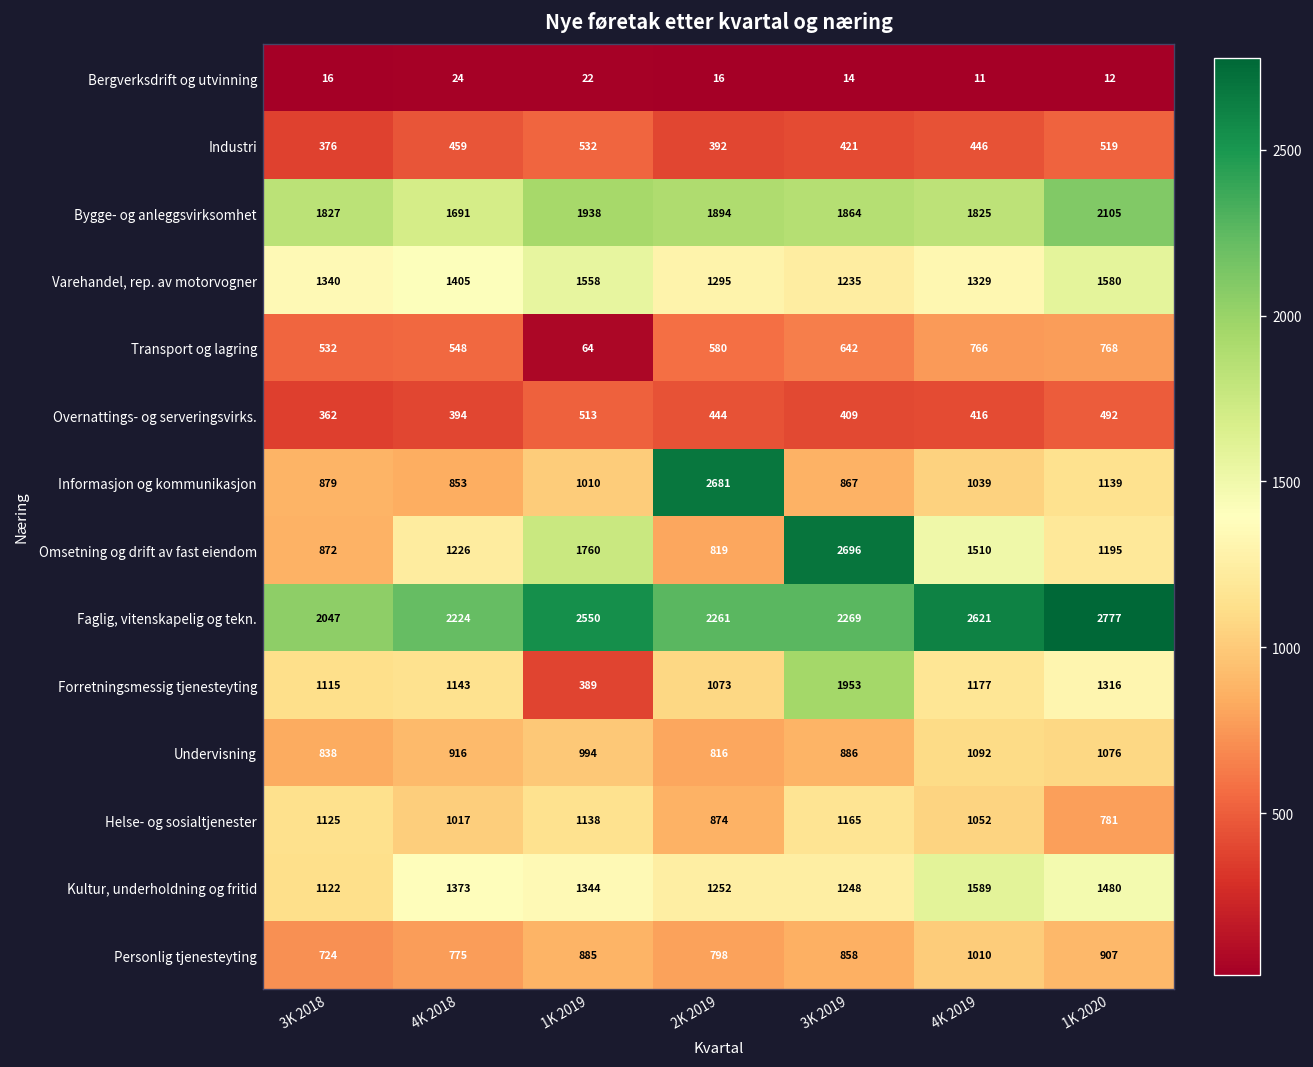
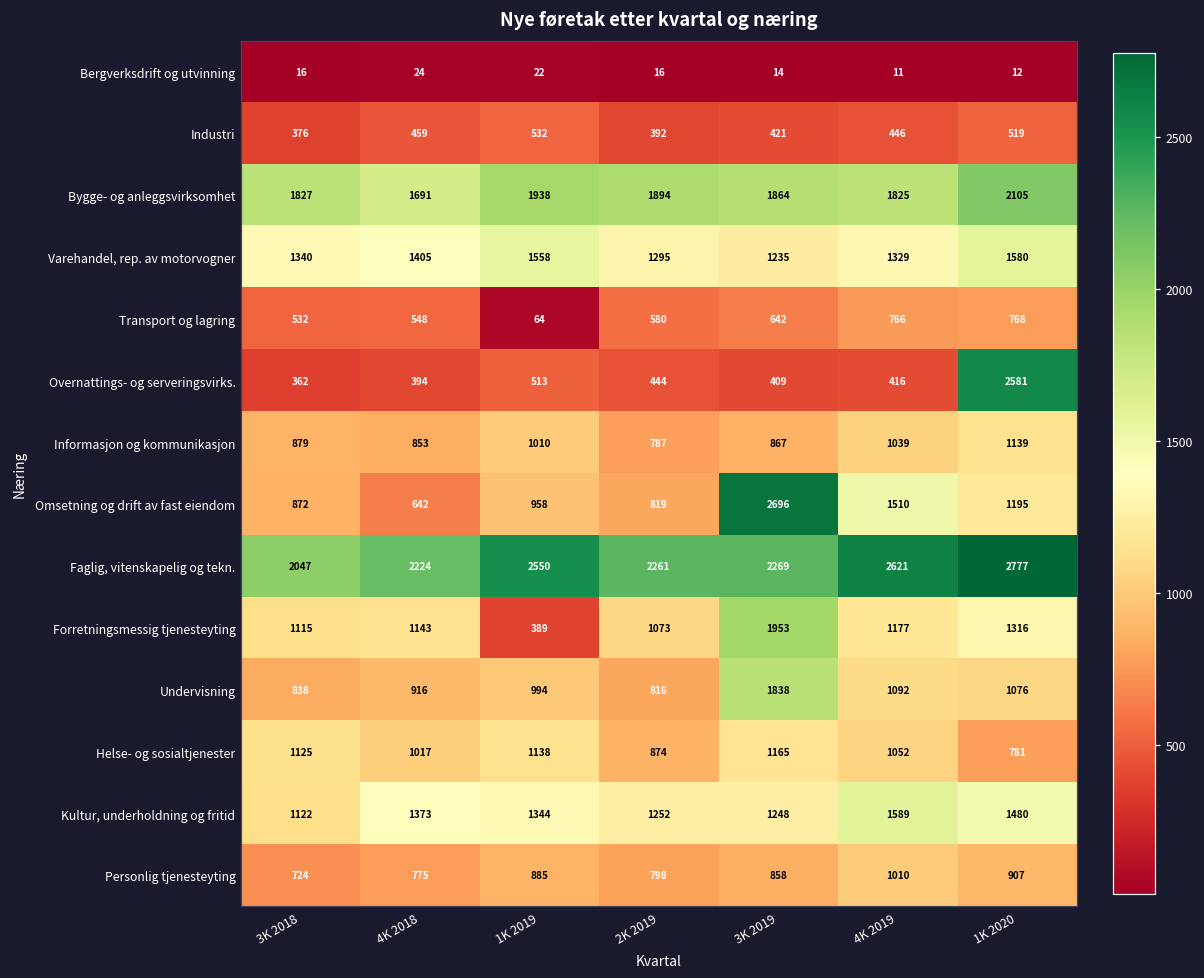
Overnattings- og serveringsvirks., 1K 2020: 492 -> 2581
Informasjon og kommunikasjon, 2K 2019: 2681 -> 787
Omsetning og drift av fast eiendom, 4K 2018: 1226 -> 642
Omsetning og drift av fast eiendom, 1K 2019: 1760 -> 958
Undervisning, 3K 2019: 886 -> 1838
